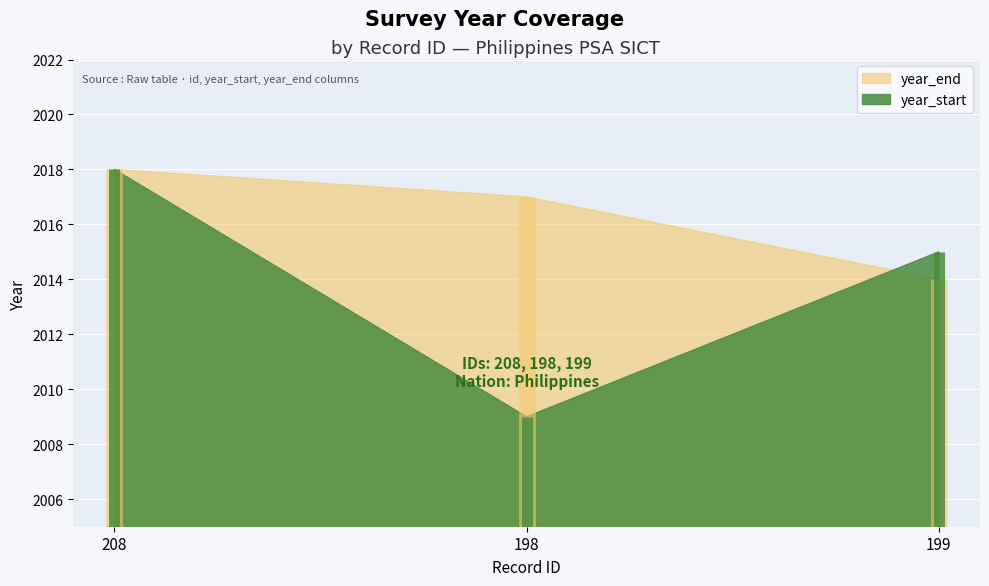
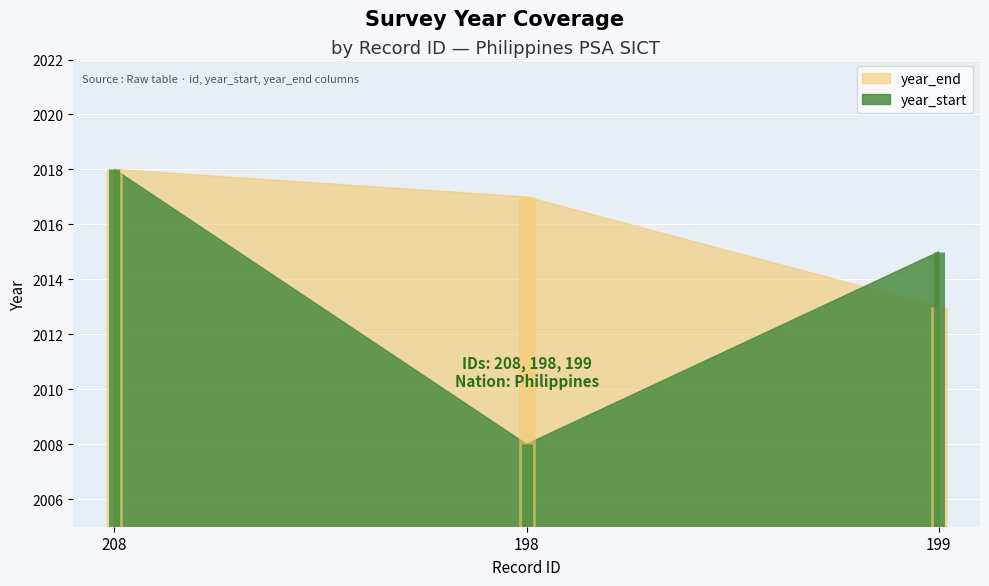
year_start, 198: 2009 -> 2008
year_end, 199: 2014 -> 2013
